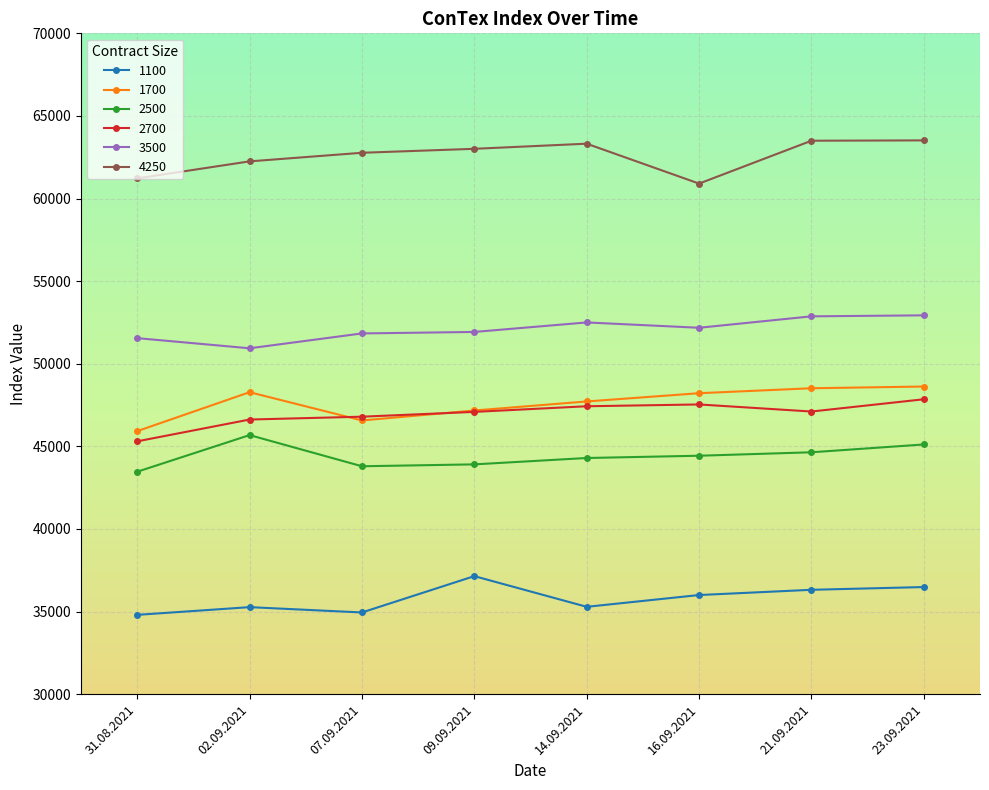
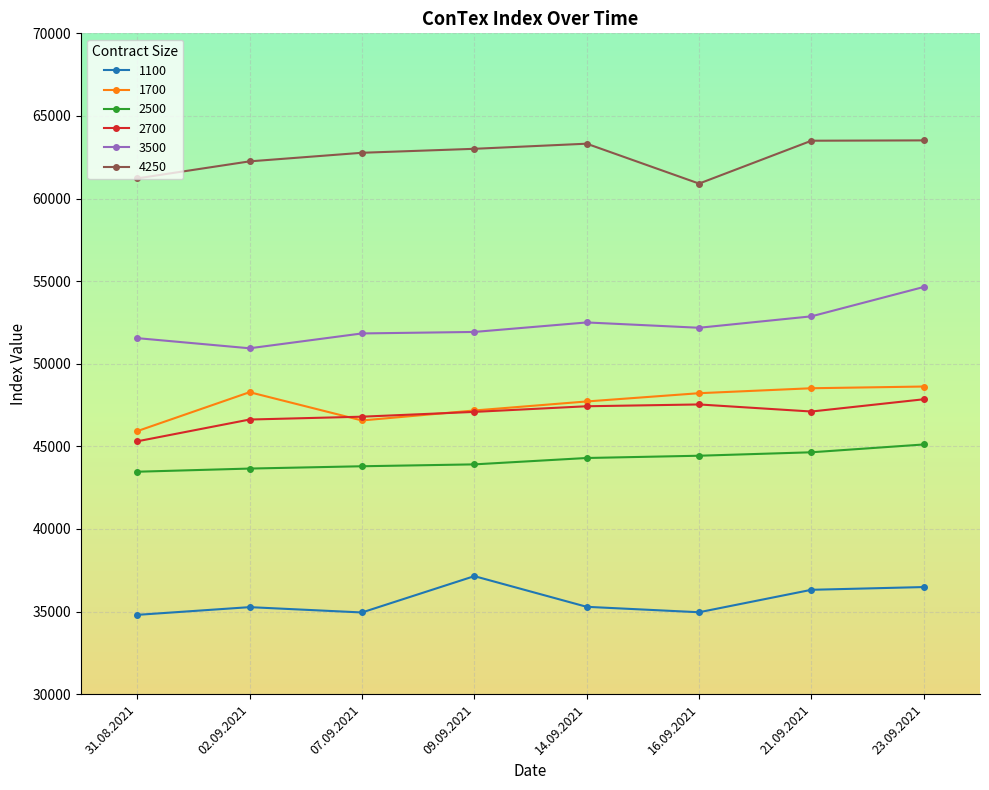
2500, 02.09.2021: 45700 -> 43700
1100, 16.09.2021: 36000 -> 35000
3500, 23.09.2021: 52900 -> 54600
